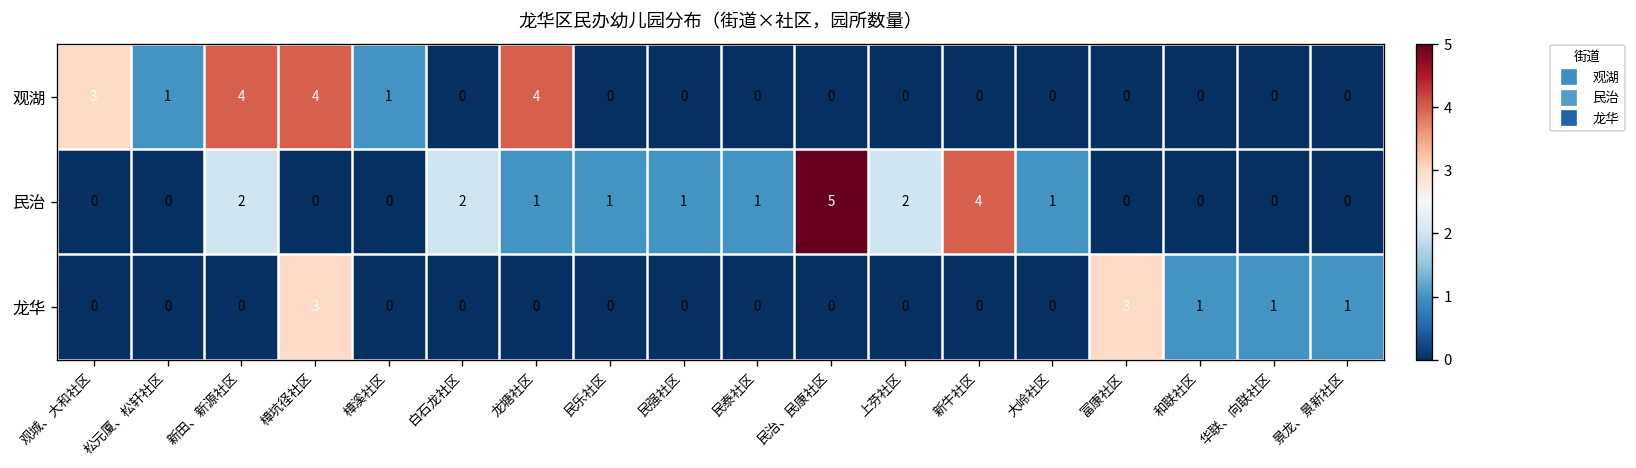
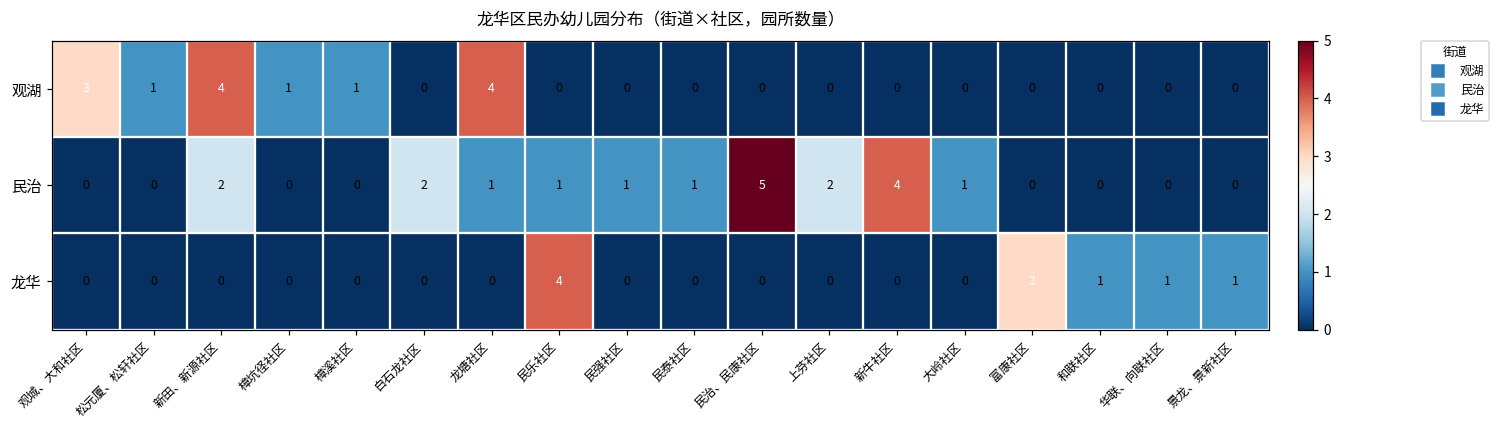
观湖, 樟坑径社区: 4 -> 1
龙华, 樟坑径社区: 3 -> 0
龙华, 民乐社区: 0 -> 4
